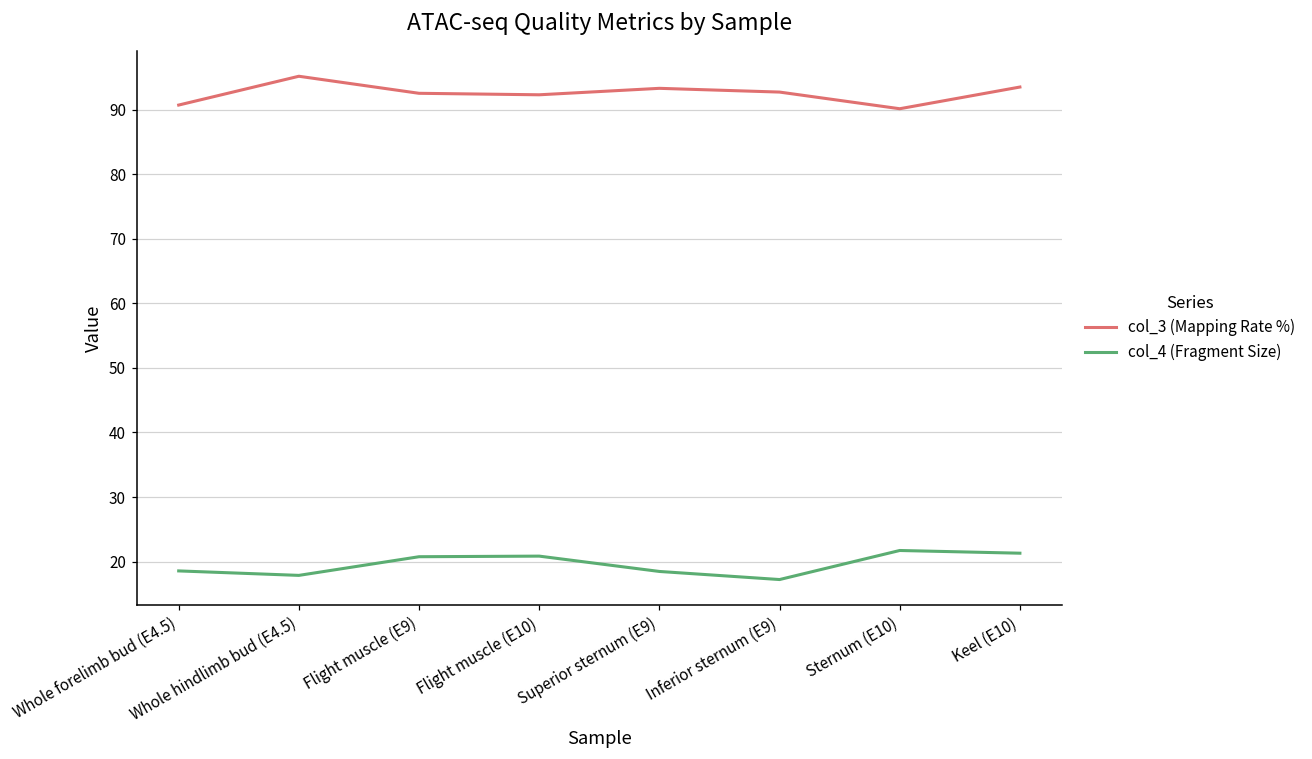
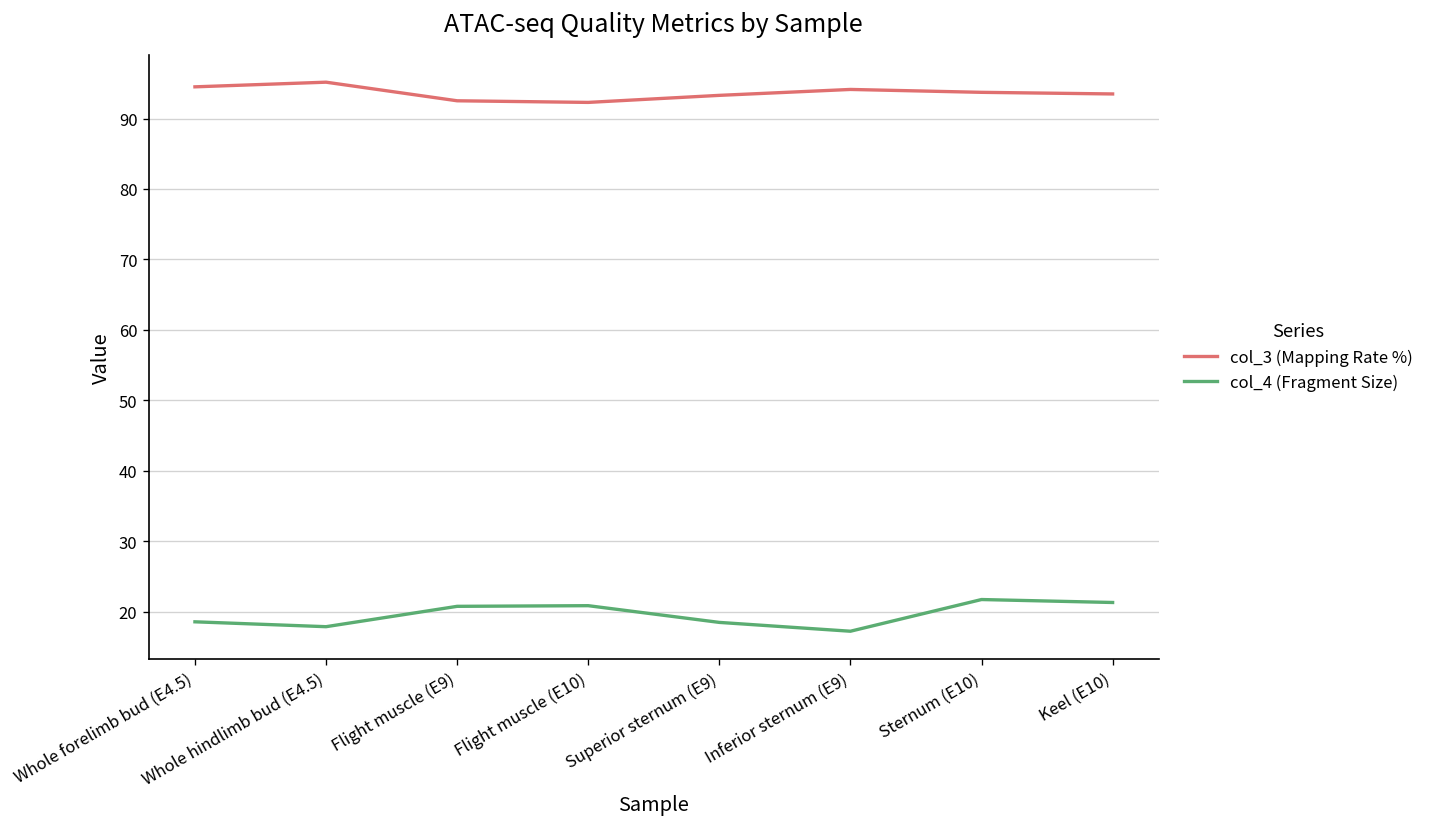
col_3 (Mapping Rate %), Whole forelimb bud (E4.5): 91 -> 95
col_3 (Mapping Rate %), Inferior sternum (E9): 93 -> 94
col_3 (Mapping Rate %), Sternum (E10): 90 -> 94
